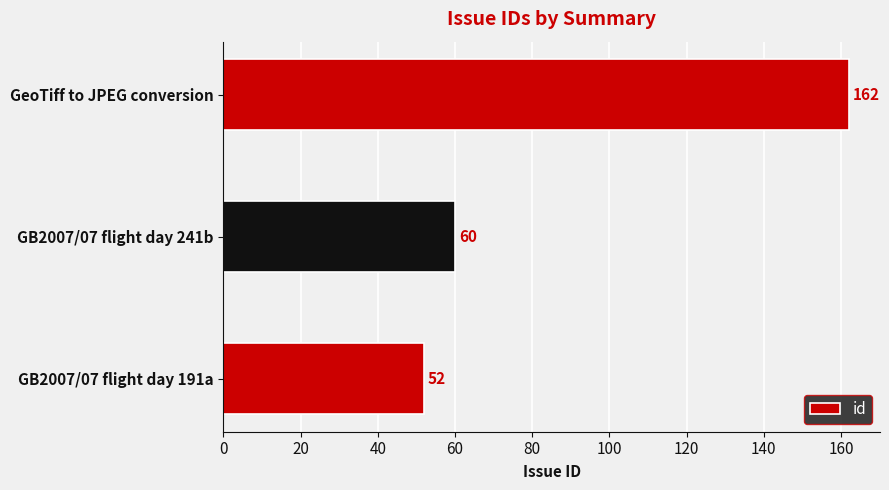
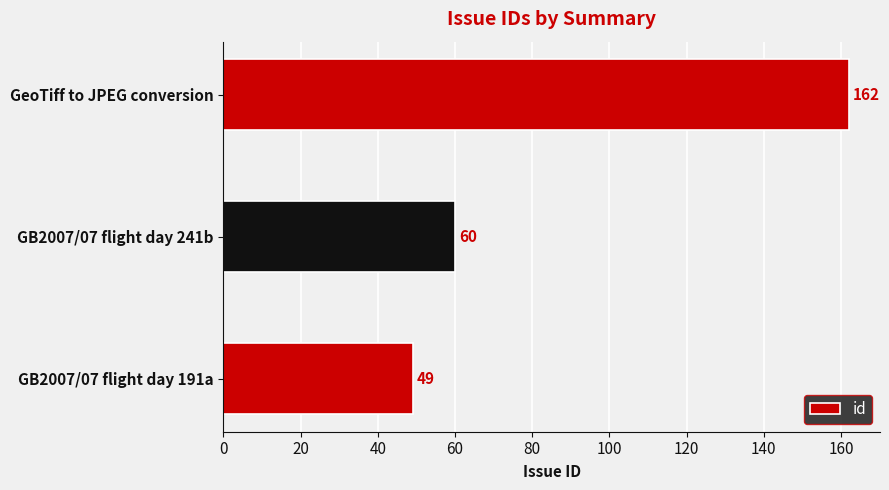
GB2007/07 flight day 191a: 52 -> 49
